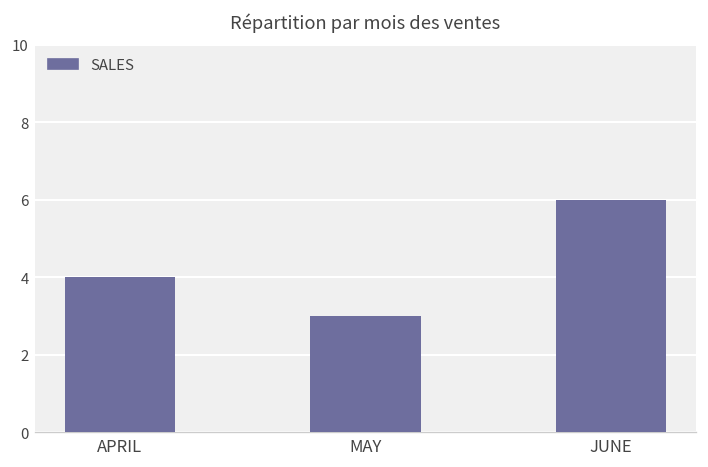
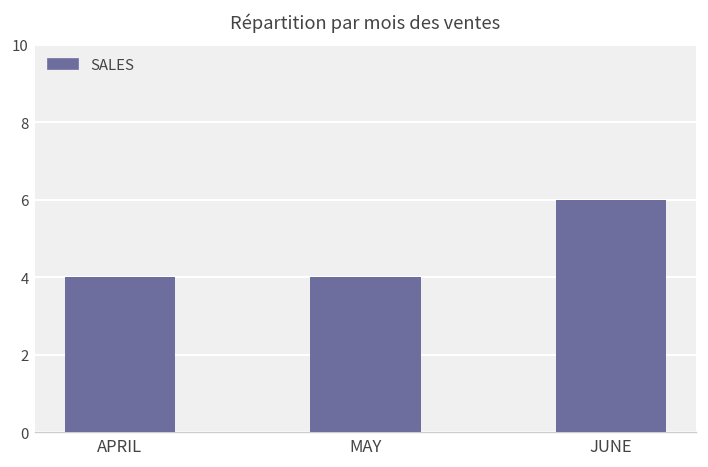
MAY: 3 -> 4
